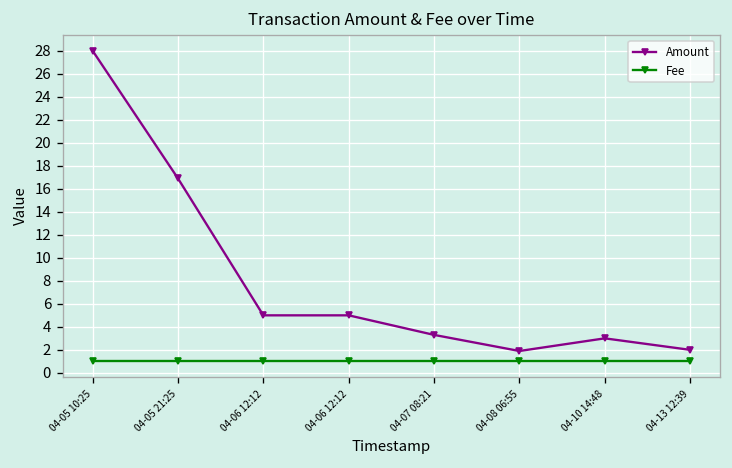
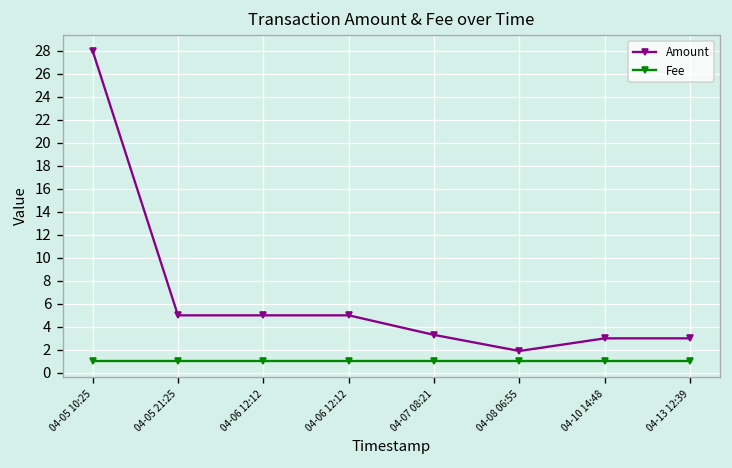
Amount, 04-05 21:25: 17 -> 5
Amount, 04-13 12:39: 2 -> 3
